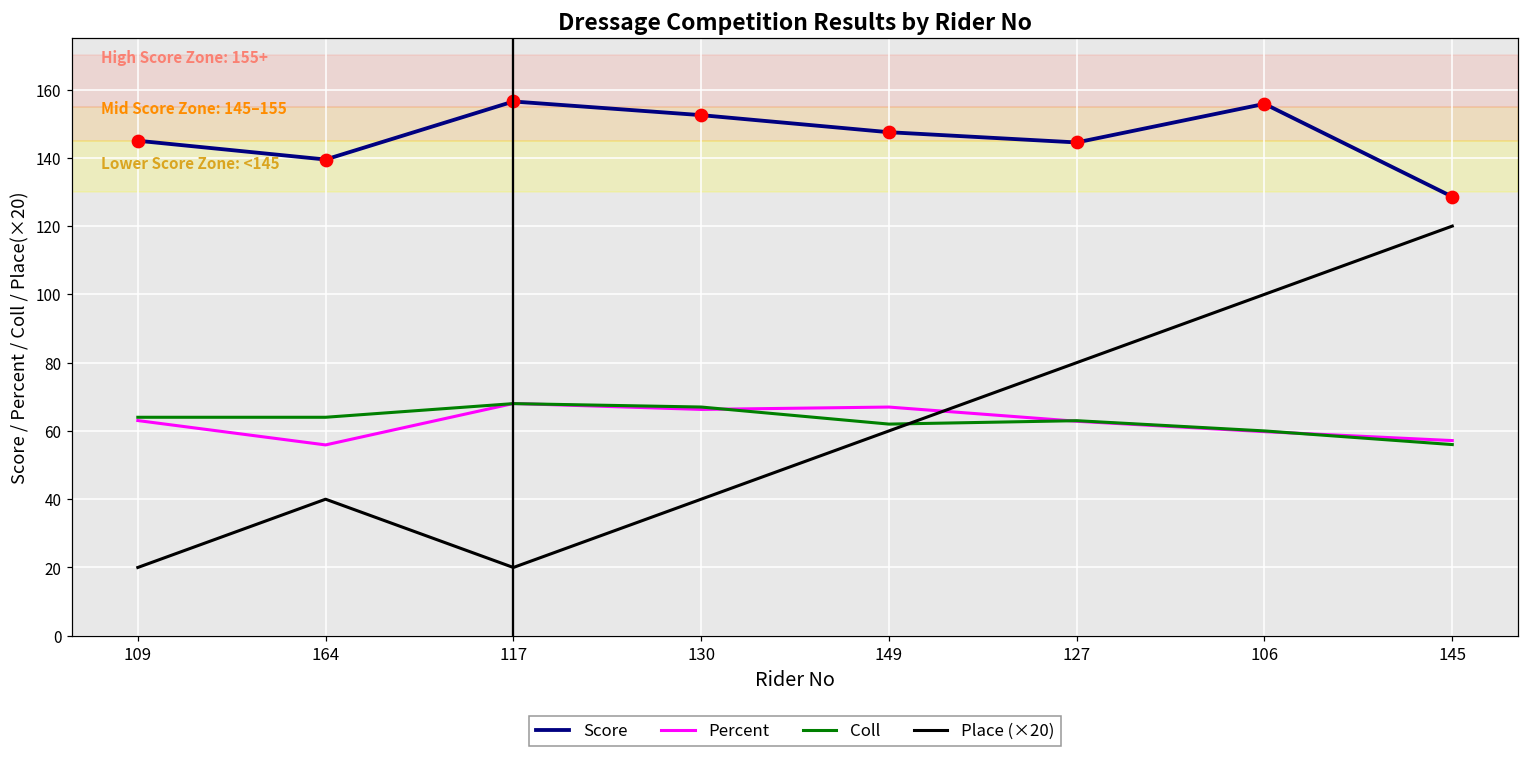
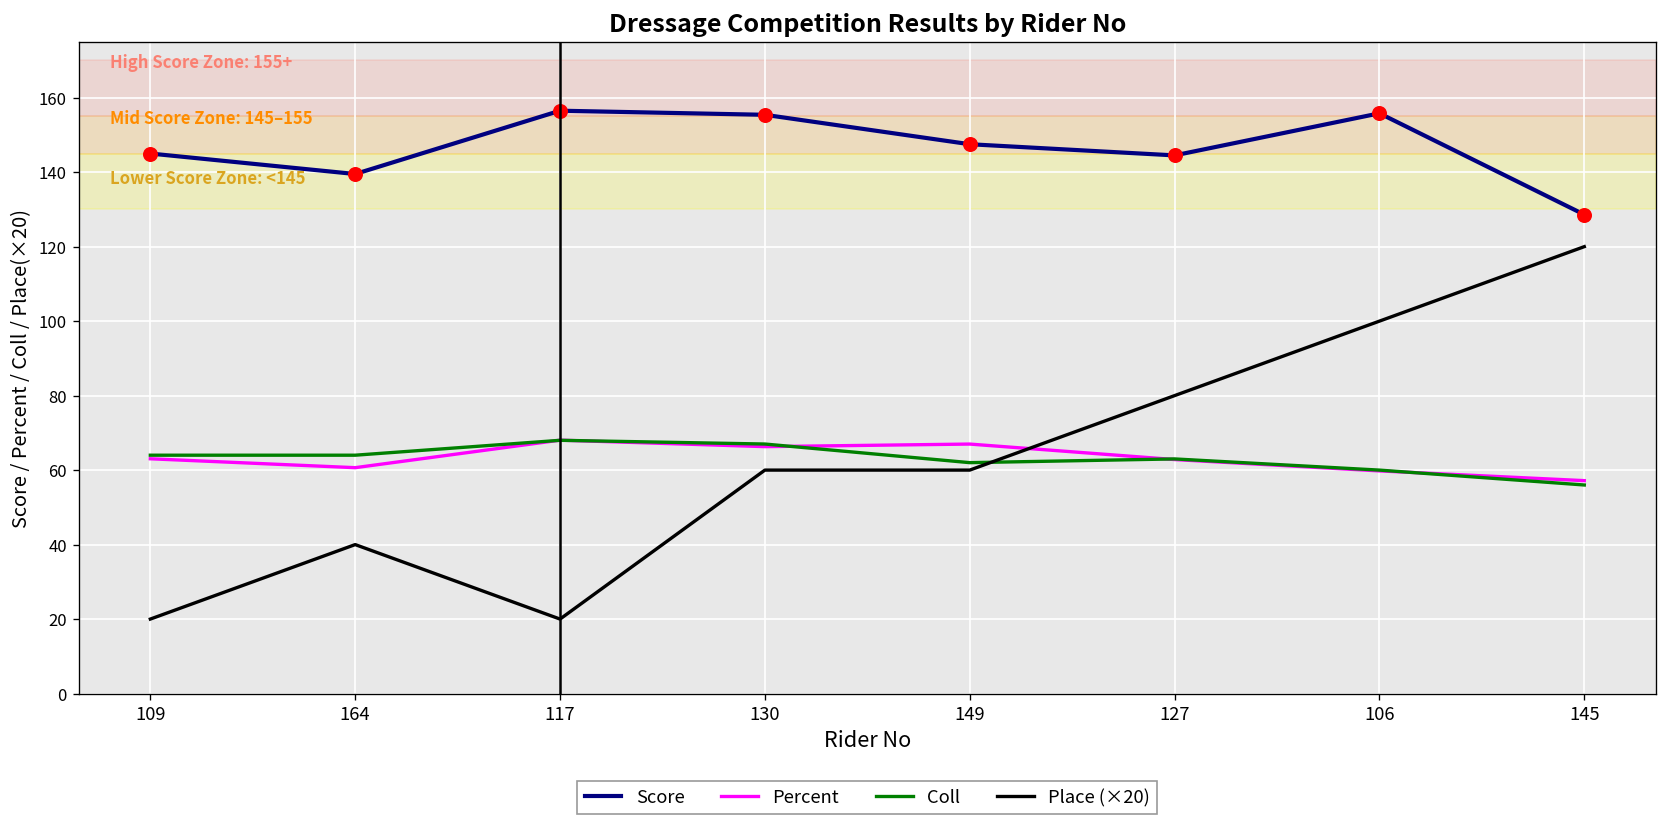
Percent, 164: 56 -> 61
Score, 130: 153 -> 155
Place (×20), 130: 40 -> 60
